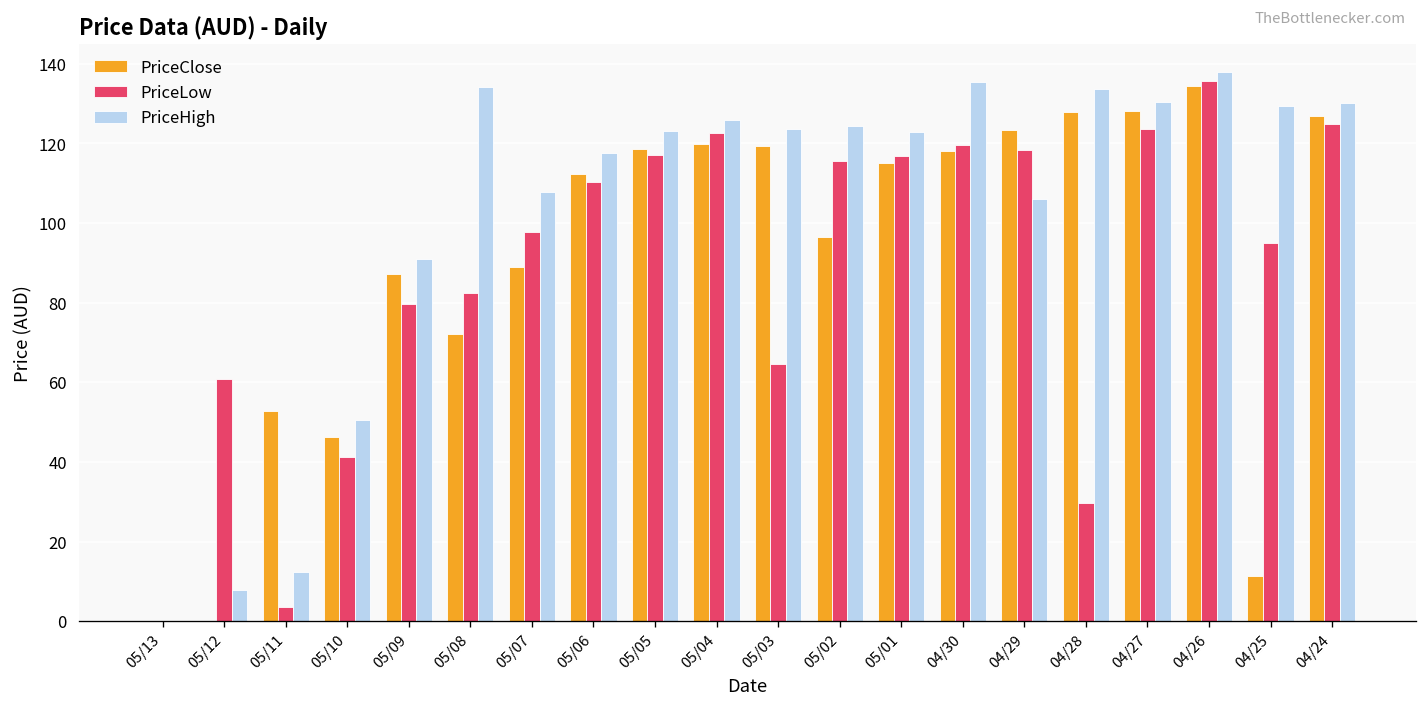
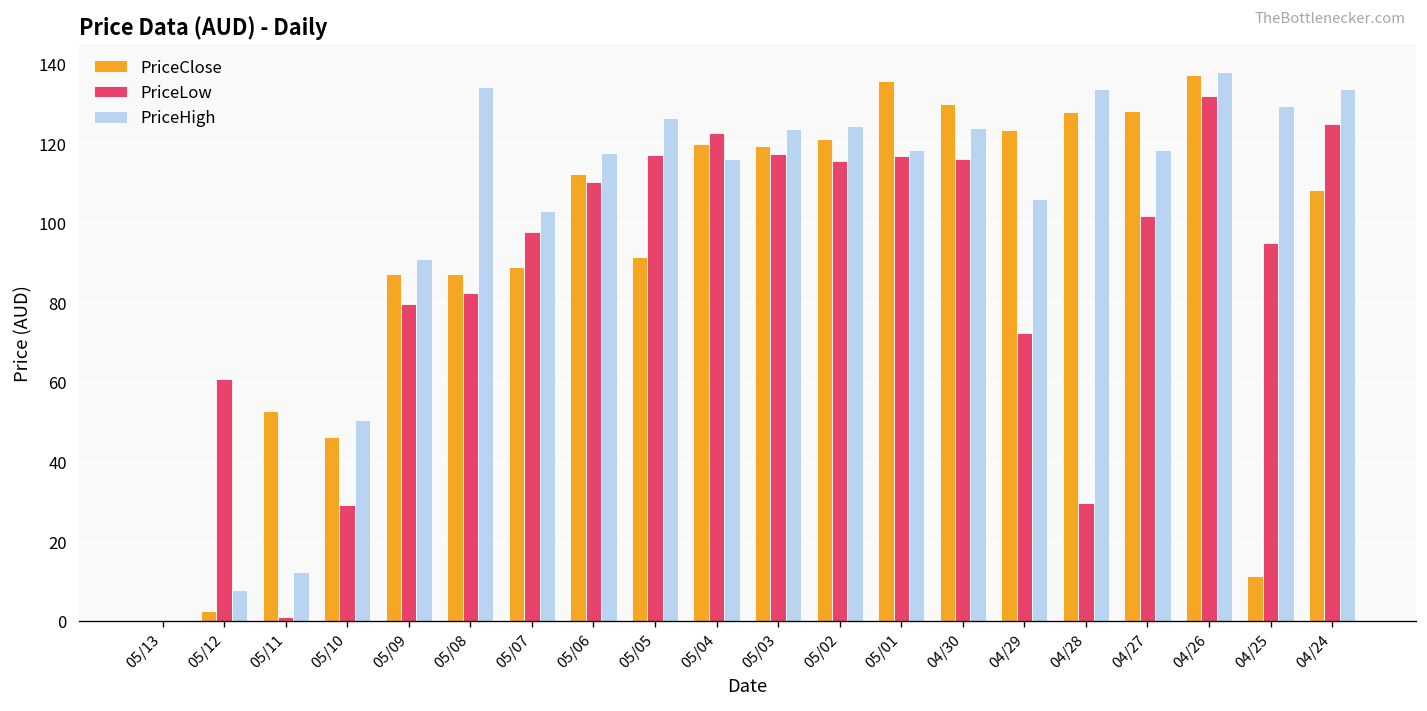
PriceClose, 05/12: 0 -> 3
PriceLow, 05/11: 4 -> 1
PriceLow, 05/10: 41 -> 29
PriceClose, 05/08: 72 -> 87
PriceHigh, 05/07: 108 -> 103
PriceClose, 05/05: 119 -> 92
PriceHigh, 05/05: 123 -> 126
PriceHigh, 05/04: 126 -> 116
PriceLow, 05/03: 65 -> 117
PriceClose, 05/02: 96 -> 121
PriceClose, 05/01: 115 -> 136
PriceHigh, 05/01: 123 -> 118
PriceClose, 04/30: 118 -> 130
PriceLow, 04/30: 120 -> 116
PriceHigh, 04/30: 135 -> 124
PriceLow, 04/29: 118 -> 72
PriceLow, 04/27: 124 -> 102
PriceHigh, 04/27: 130 -> 118
PriceClose, 04/26: 134 -> 137
PriceLow, 04/26: 136 -> 132
PriceClose, 04/24: 127 -> 108
PriceHigh, 04/24: 130 -> 134
